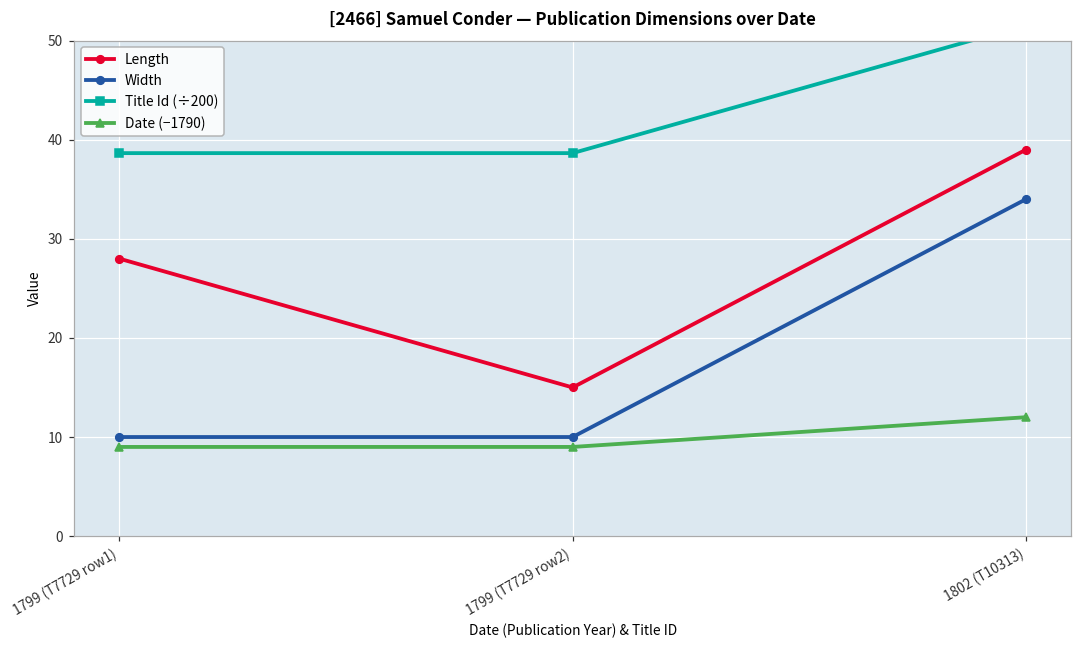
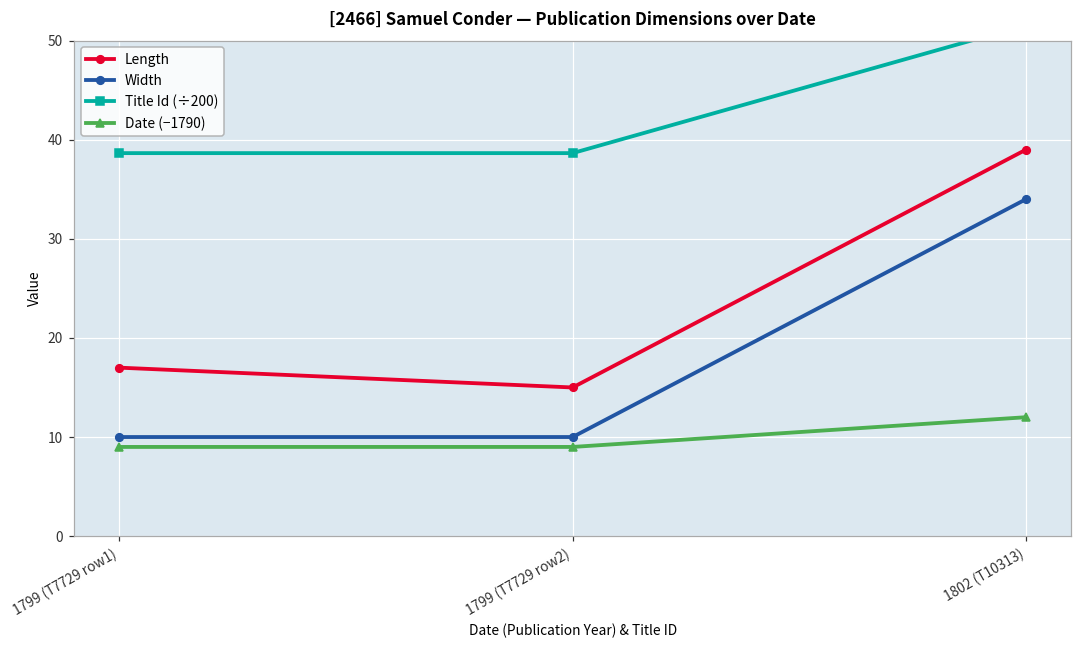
Length, 1799 (T7729 row1): 28 -> 17
